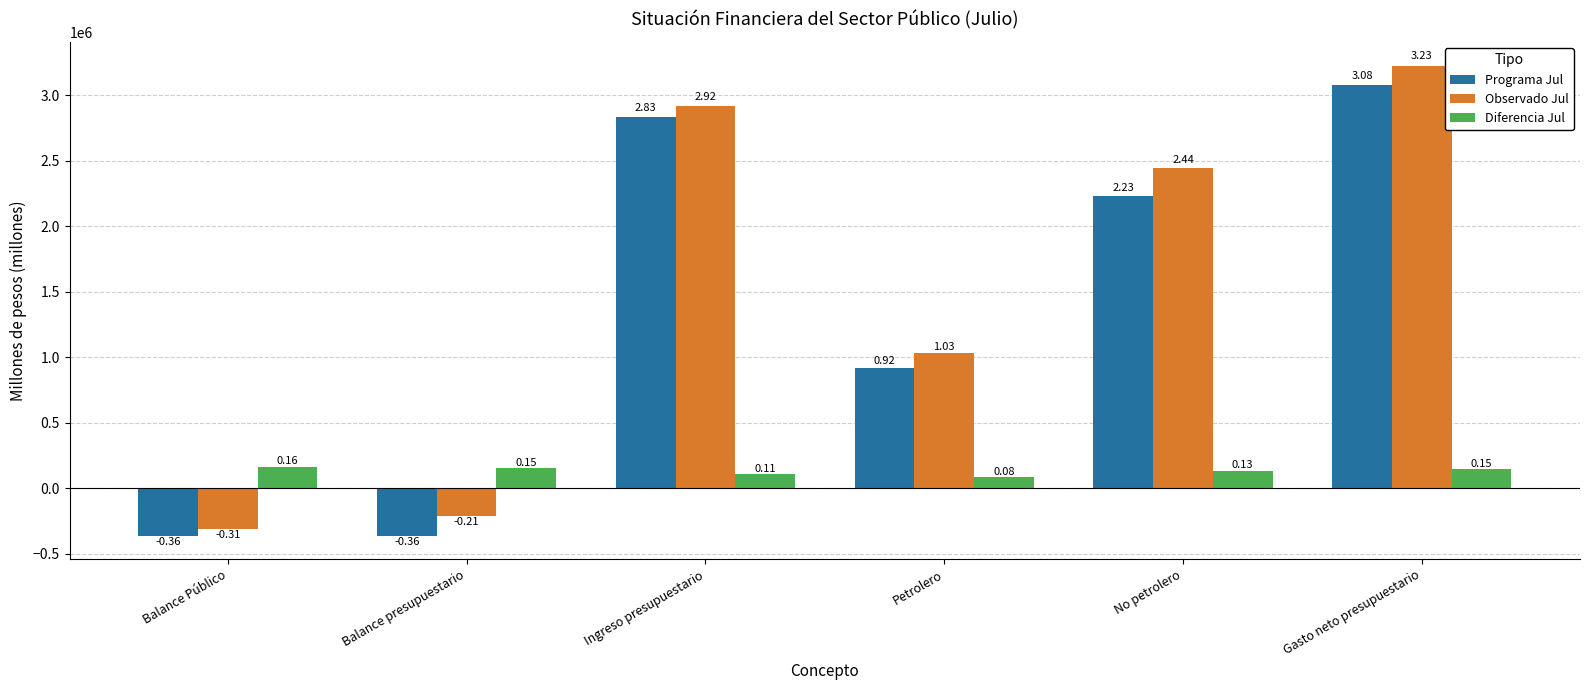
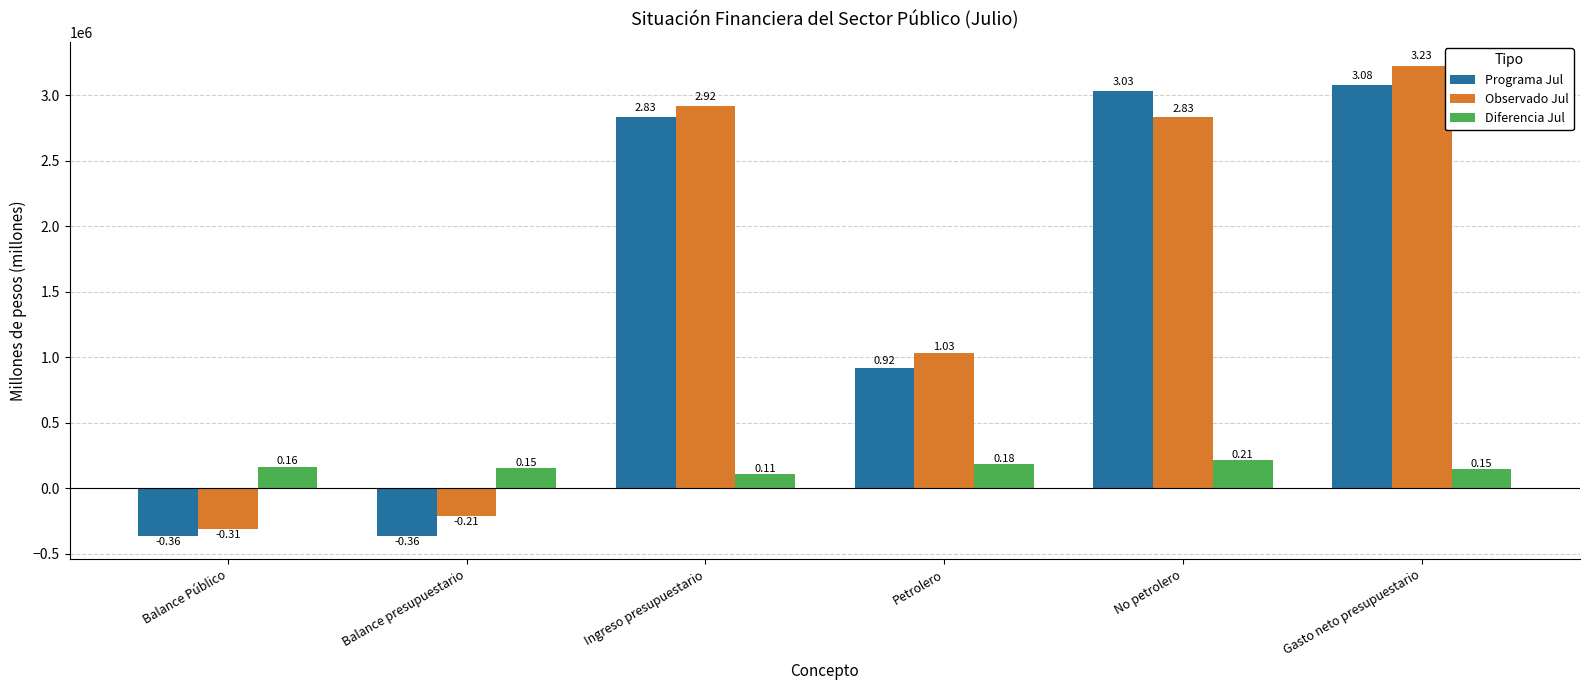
Diferencia Jul, Petrolero: 0.08 -> 0.18
Programa Jul, No petrolero: 2.23 -> 3.03
Observado Jul, No petrolero: 2.44 -> 2.83
Diferencia Jul, No petrolero: 0.13 -> 0.21
